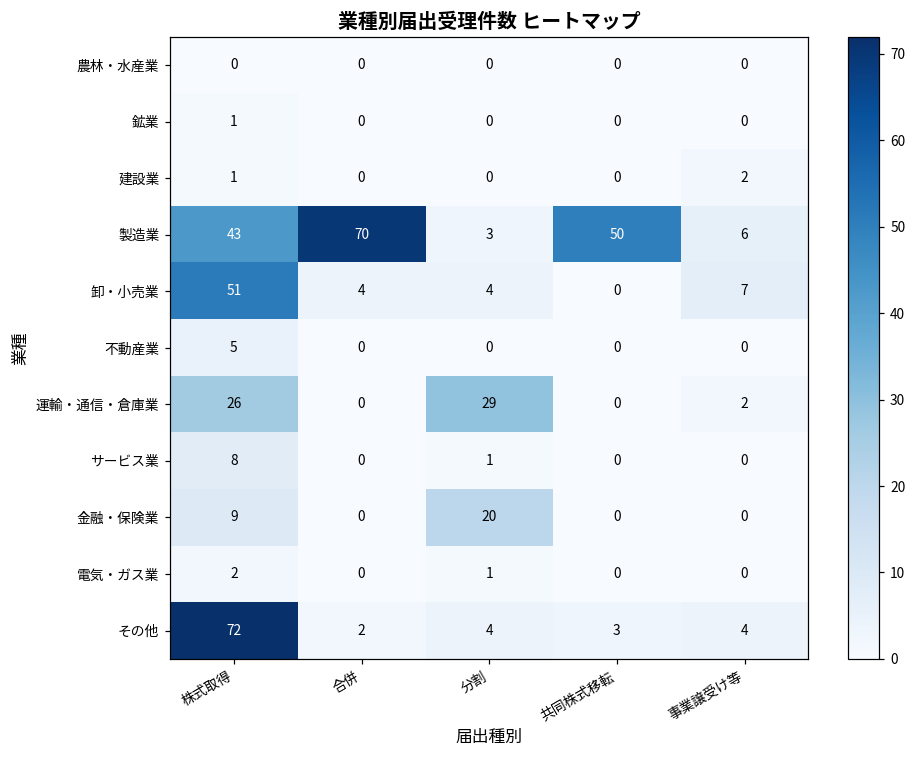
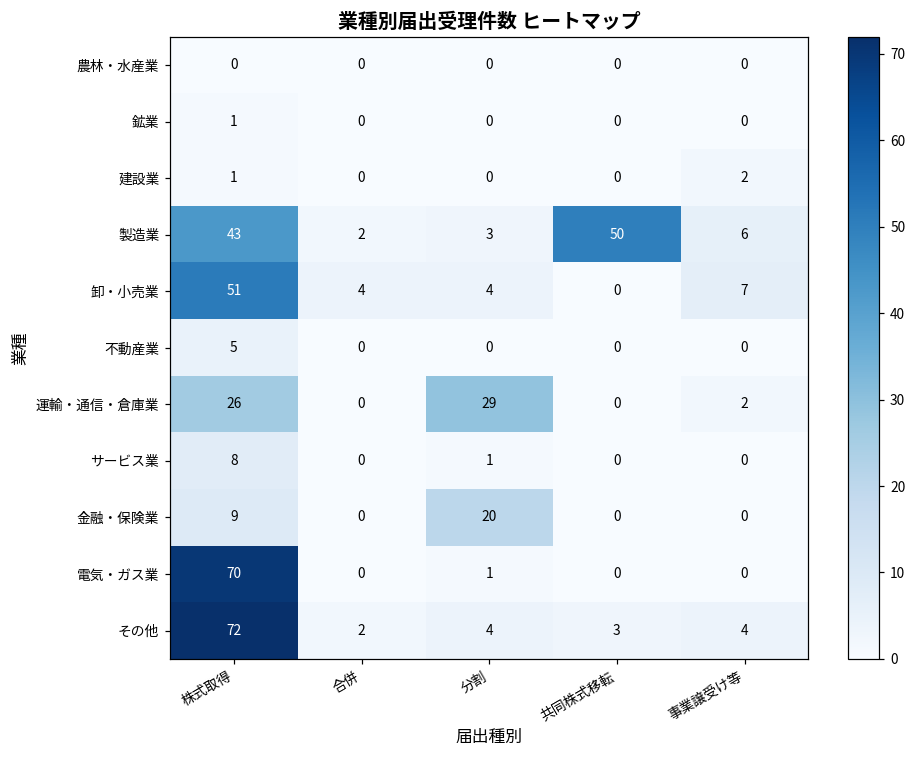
製造業, 合併: 70 -> 2
電気・ガス業, 株式取得: 2 -> 70
